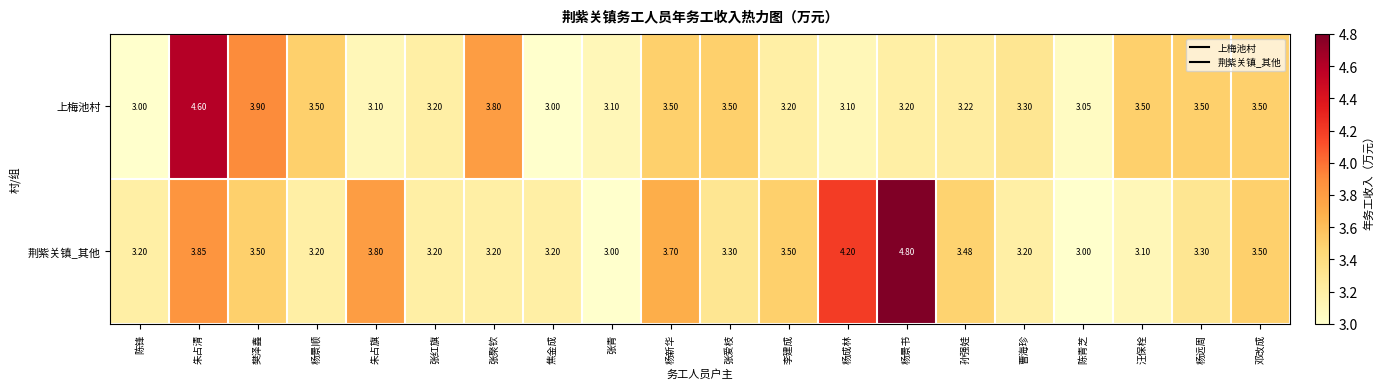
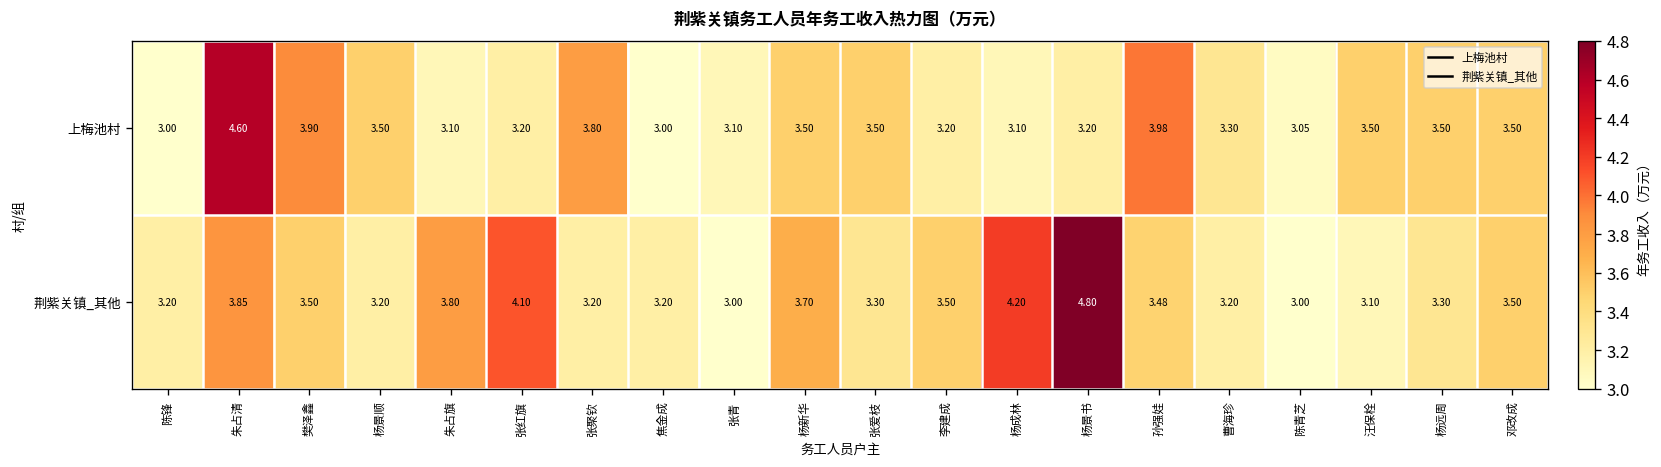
上梅池村, 孙强娃: 3.22 -> 3.98
荆紫关镇_其他, 张红旗: 3.20 -> 4.10
